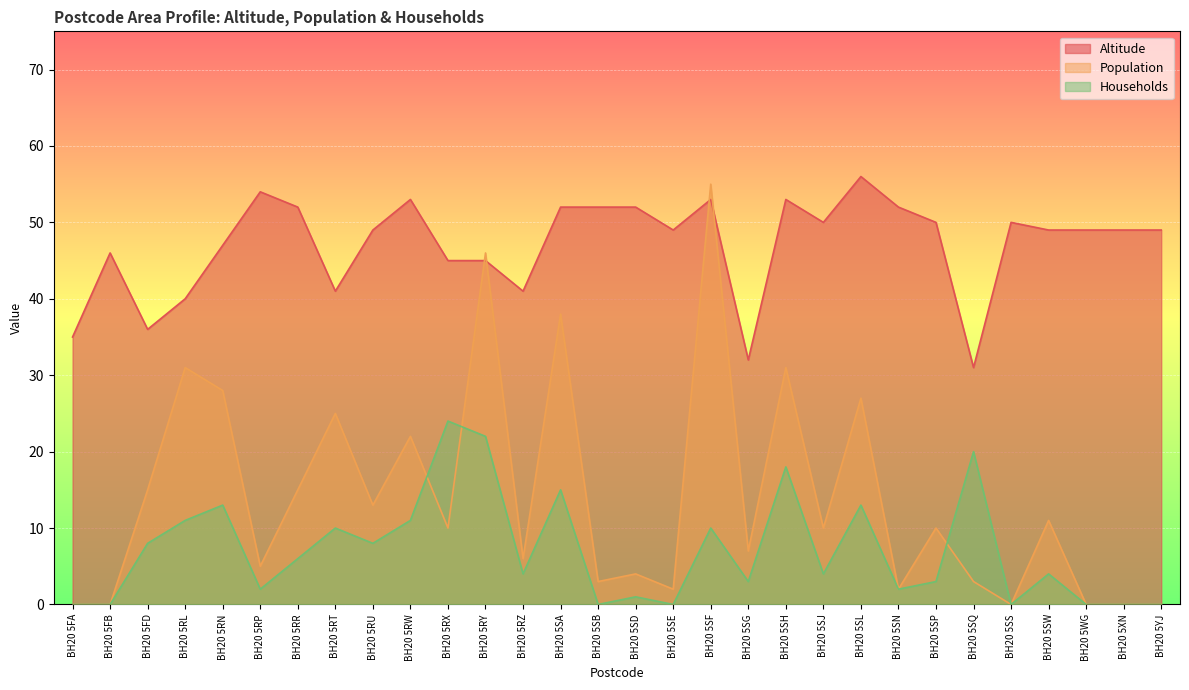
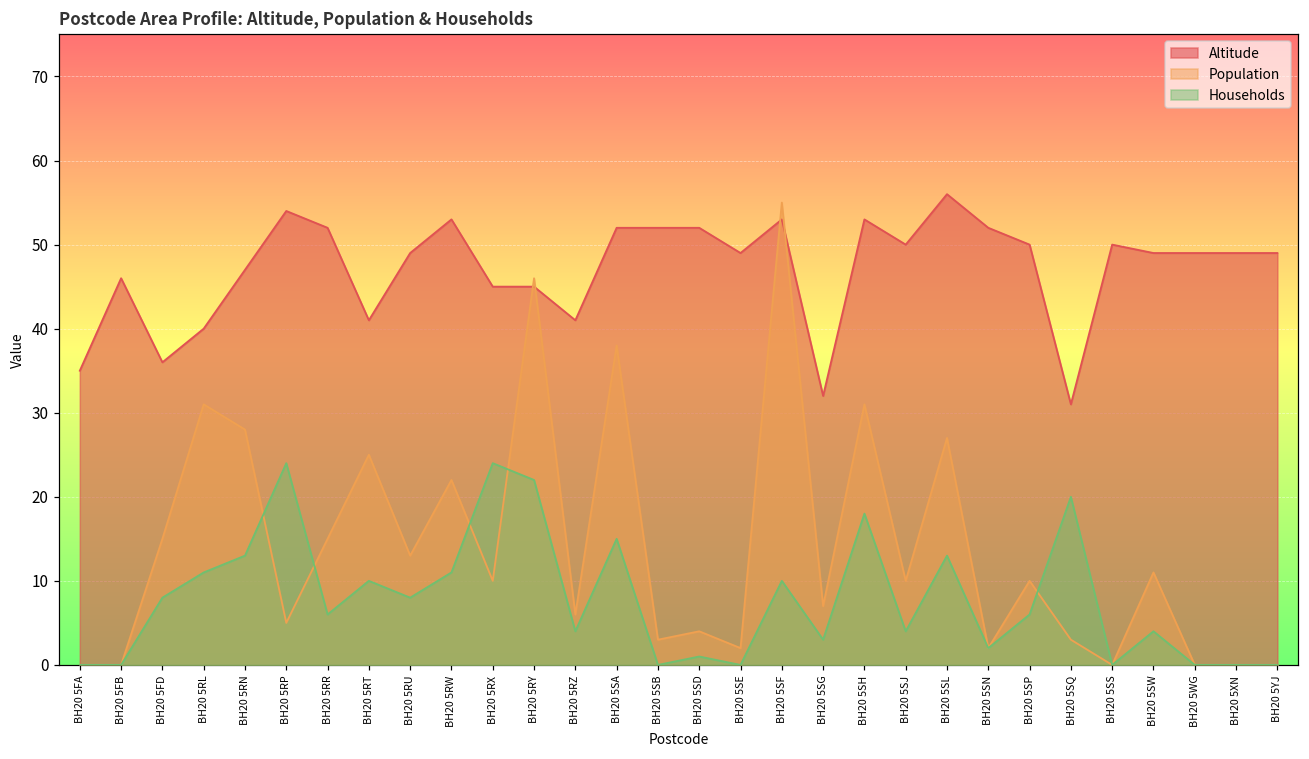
Households, BH20 5RP: 2 -> 24
Households, BH20 5SP: 3 -> 6
